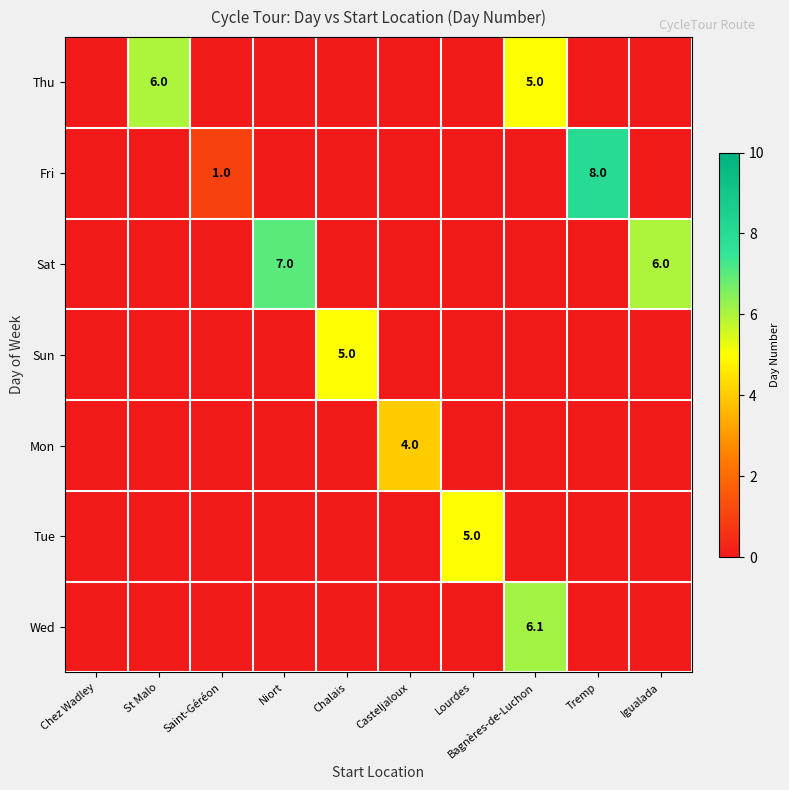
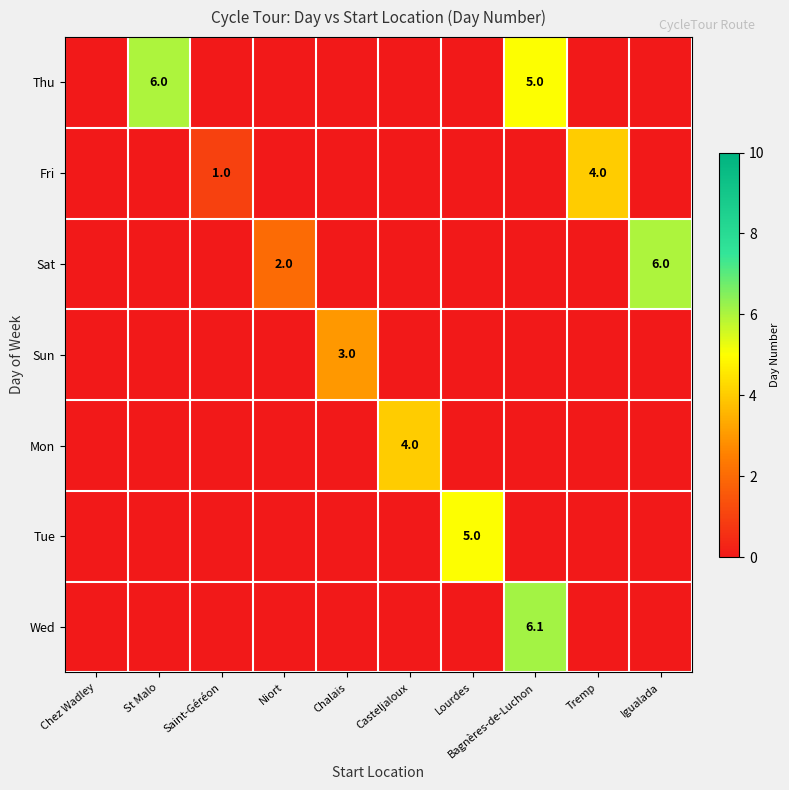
Fri, Tremp: 8.0 -> 4.0
Sat, Niort: 7.0 -> 2.0
Sun, Chalais: 5.0 -> 3.0
